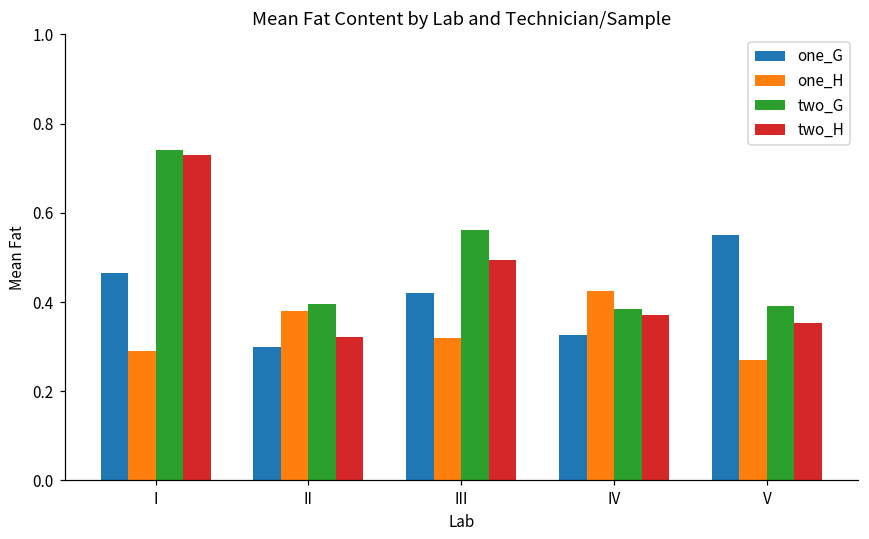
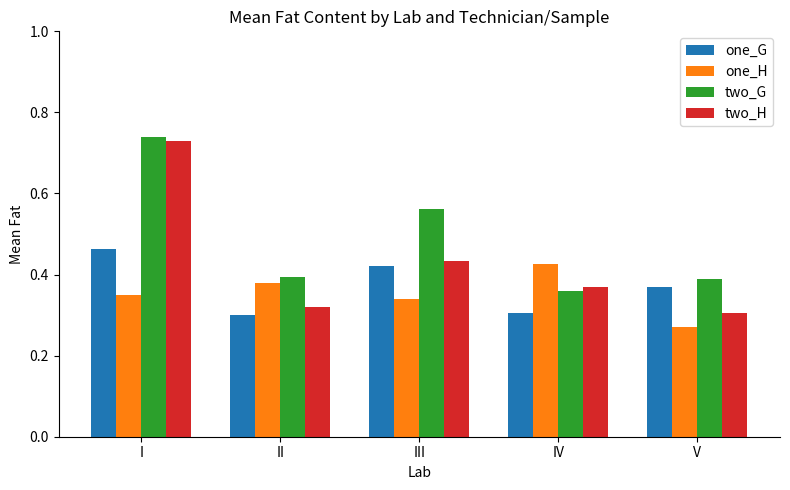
one_H, I: 0.29 -> 0.35
one_H, III: 0.32 -> 0.34
two_H, III: 0.50 -> 0.43
one_G, IV: 0.33 -> 0.31
two_G, IV: 0.39 -> 0.36
one_G, V: 0.55 -> 0.37
two_H, V: 0.35 -> 0.31
